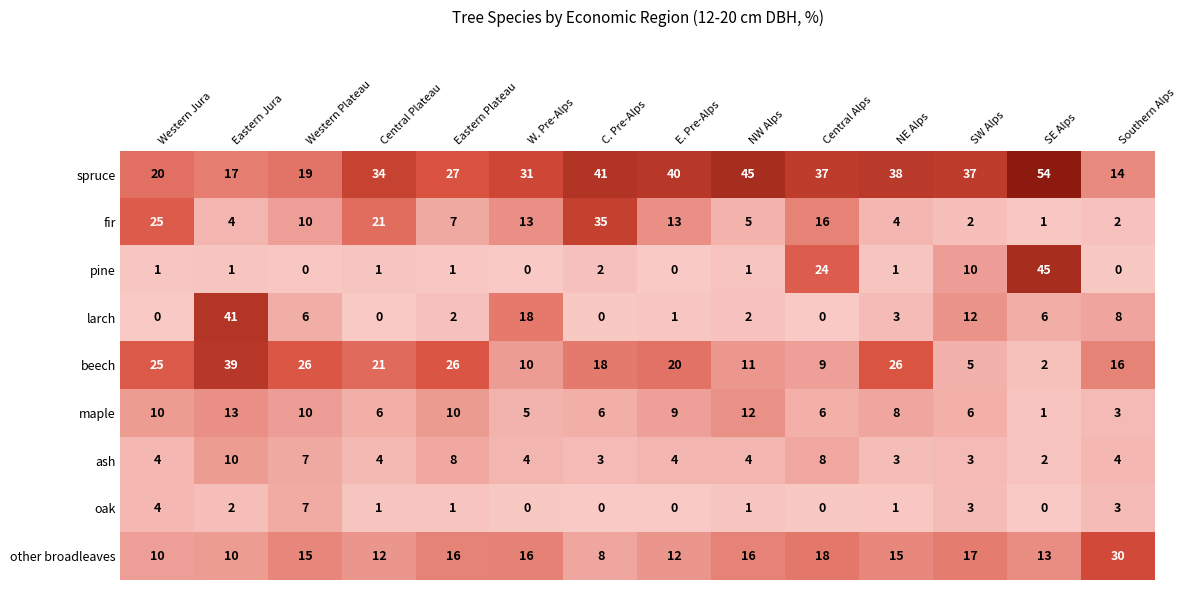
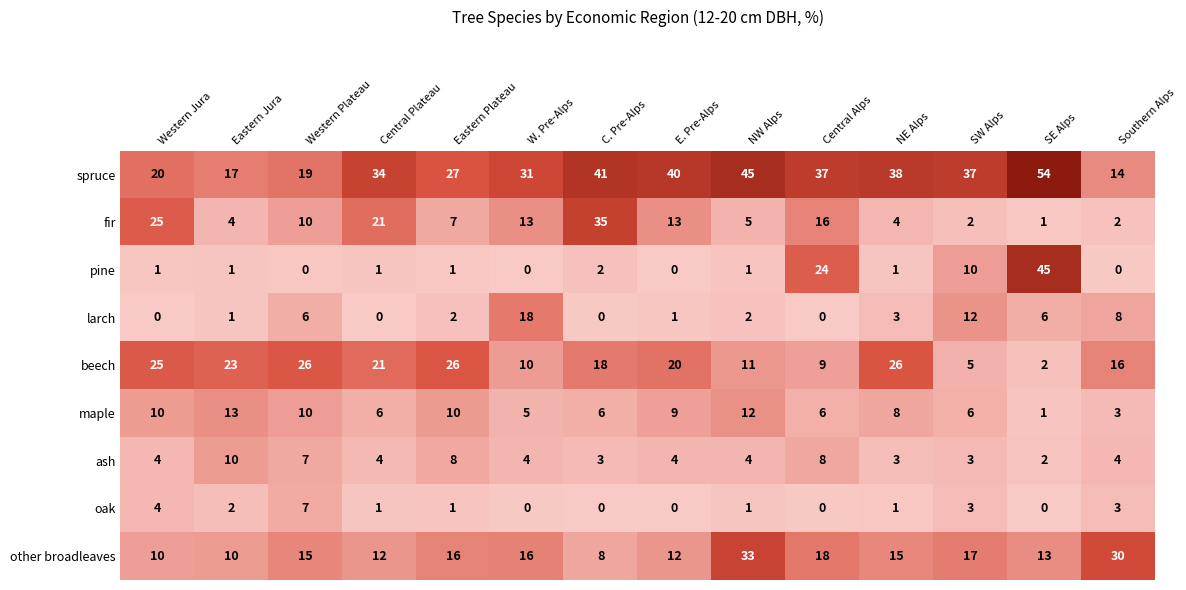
larch, Eastern Jura: 41 -> 1
beech, Eastern Jura: 39 -> 23
other broadleaves, NW Alps: 16 -> 33
